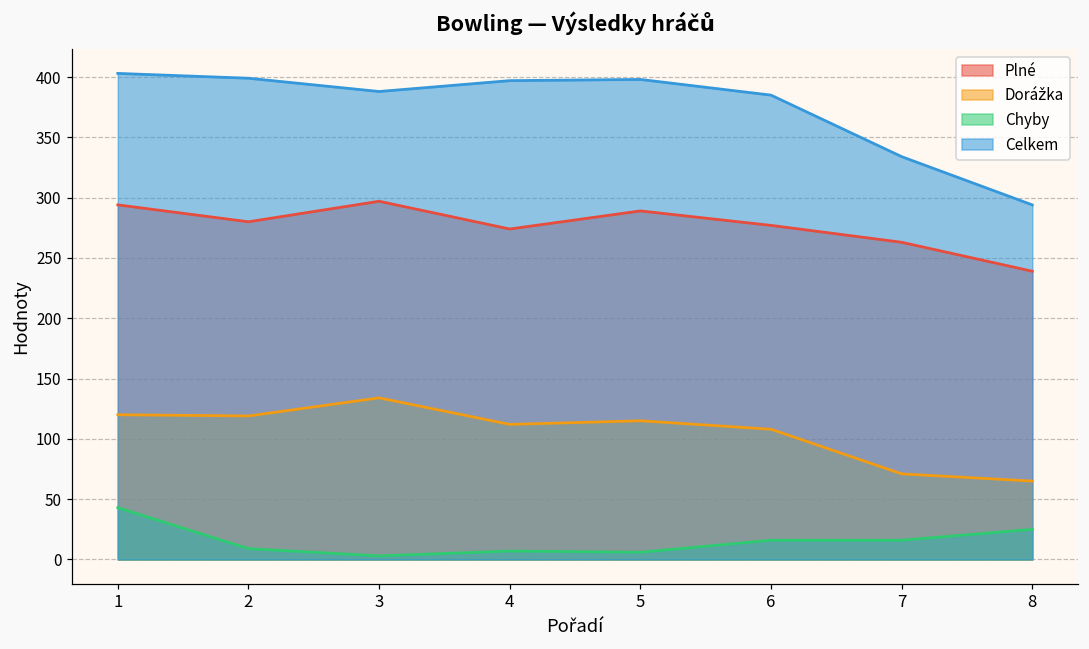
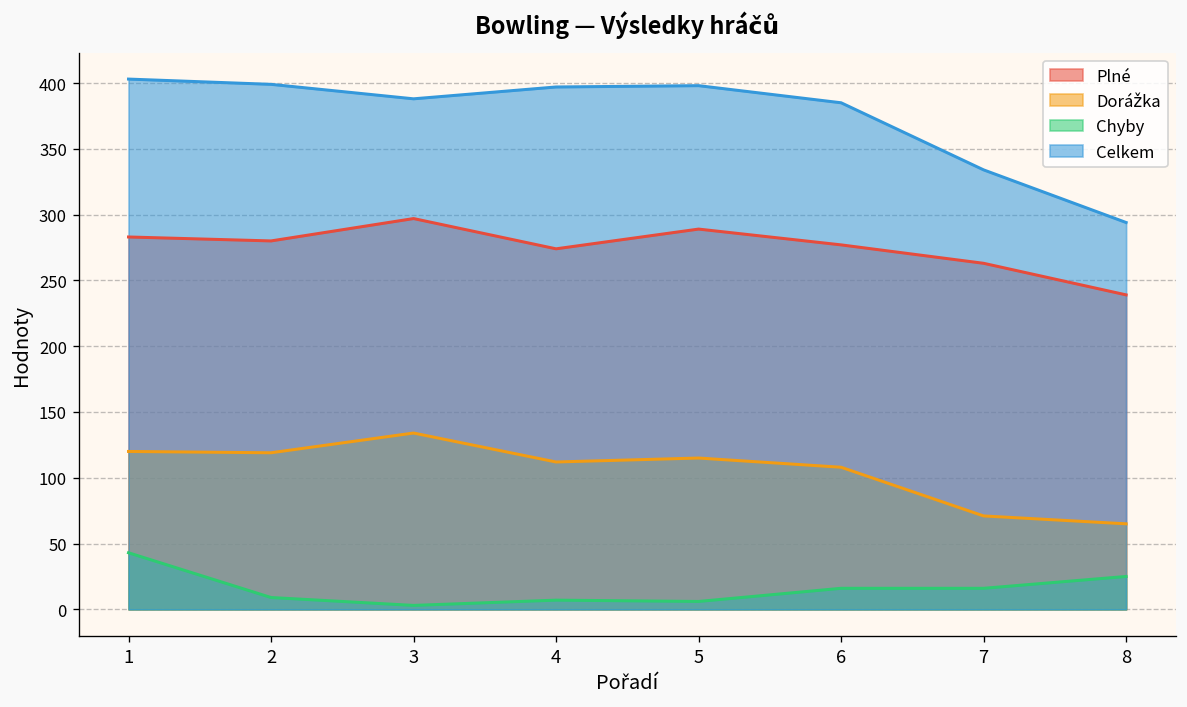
Plné, 1: 294 -> 283
